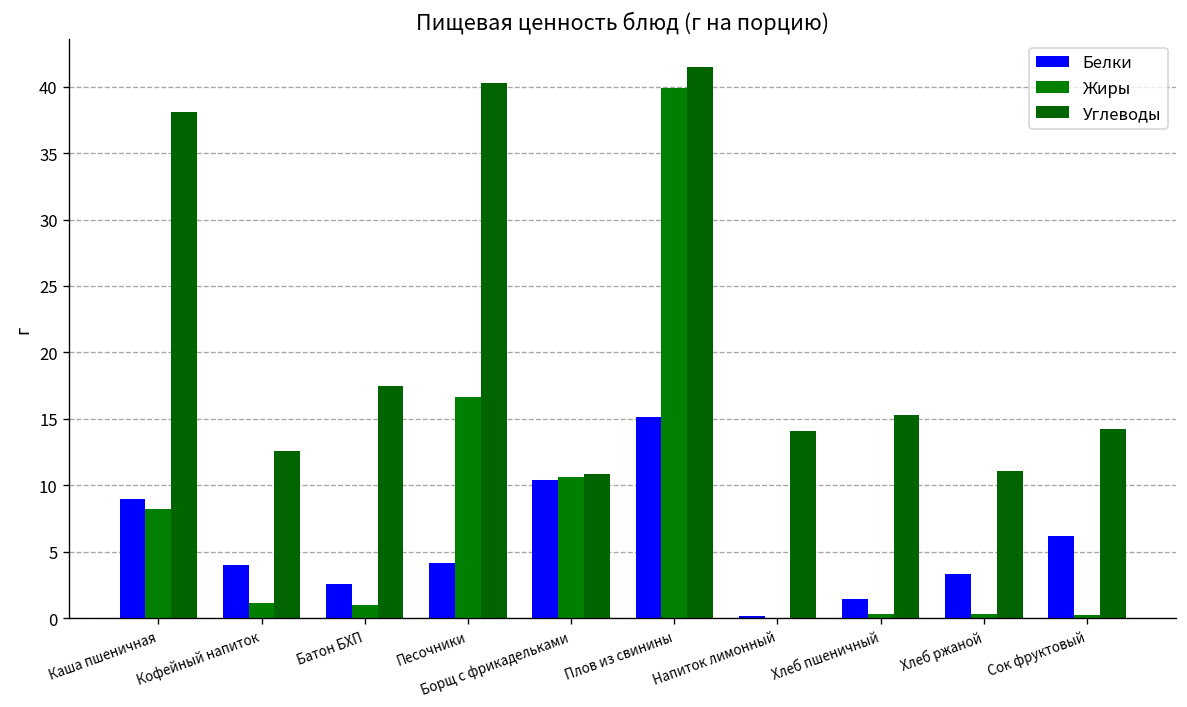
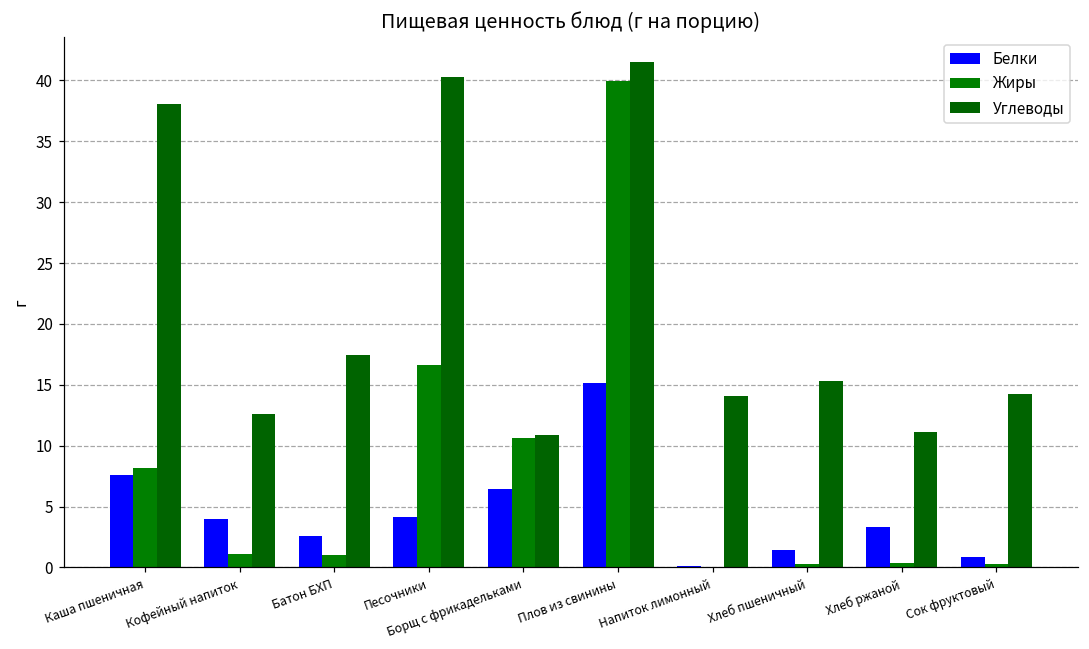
Белки, Каша пшеничная: 9.0 -> 7.6
Белки, Борщ с фрикадельками: 10.4 -> 6.5
Белки, Сок фруктовый: 6.2 -> 0.9
